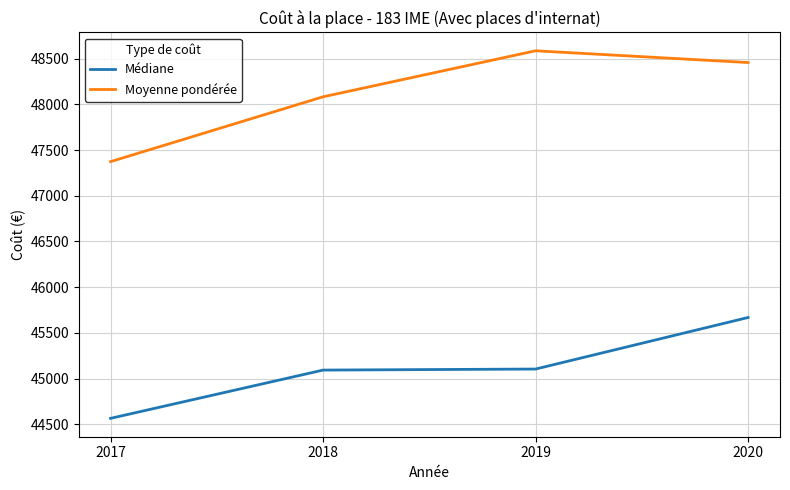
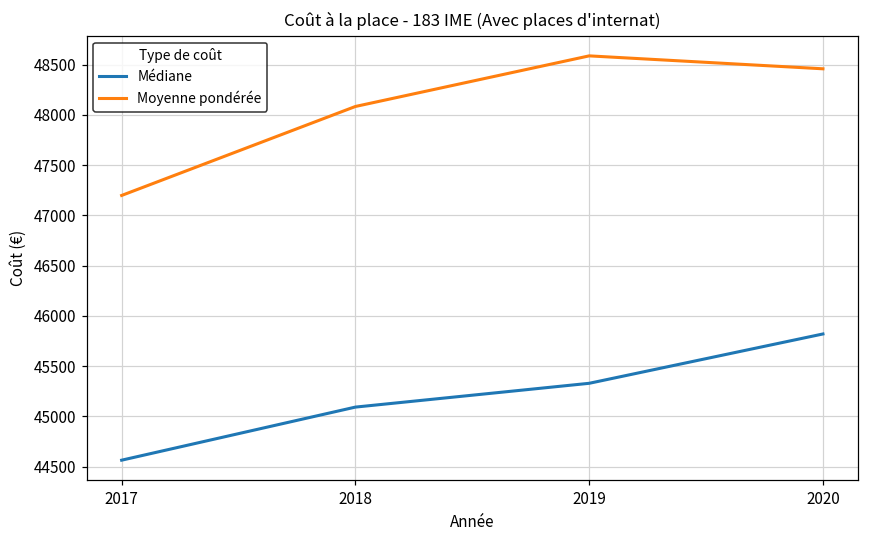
Moyenne pondérée, 2017: 47400 -> 47200
Médiane, 2019: 45100 -> 45300
Médiane, 2020: 45700 -> 45800
